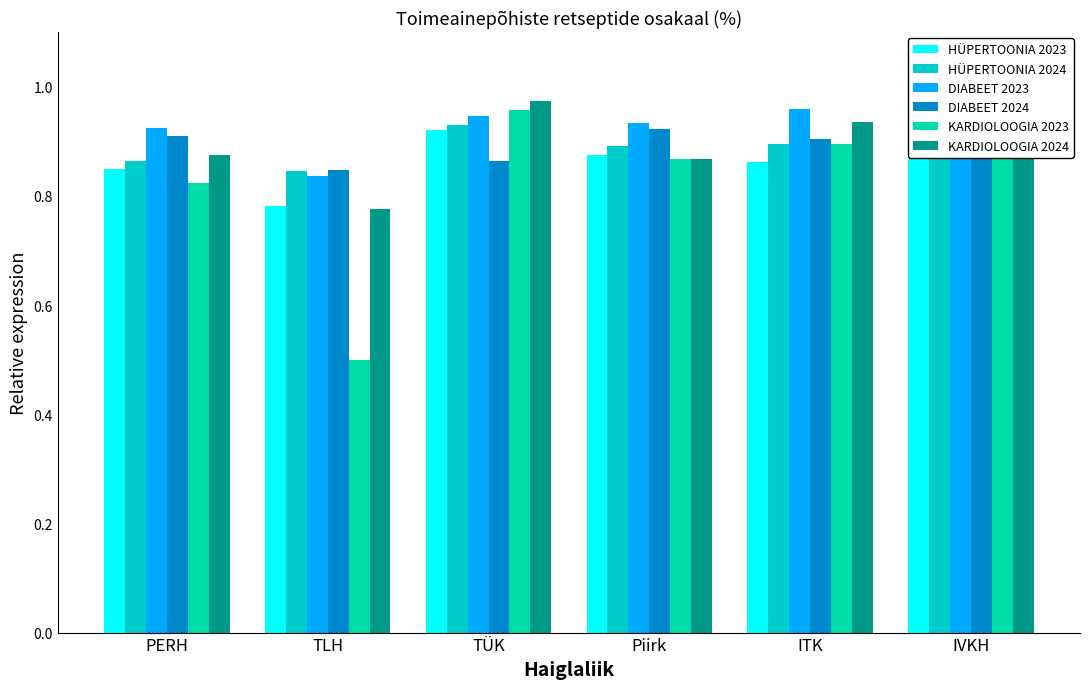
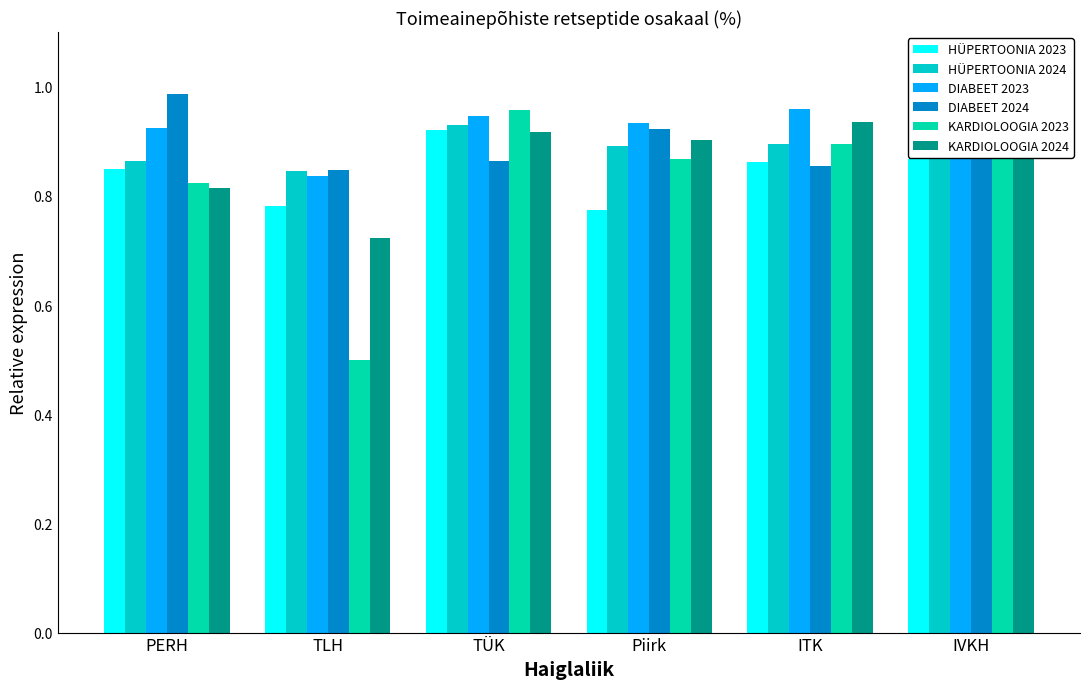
DIABEET 2024, PERH: 0.91 -> 0.99
KARDIOLOOGIA 2024, PERH: 0.88 -> 0.81
KARDIOLOOGIA 2024, TLH: 0.78 -> 0.72
KARDIOLOOGIA 2024, TÜK: 0.97 -> 0.92
HÜPERTOONIA 2023, Piirk: 0.88 -> 0.77
KARDIOLOOGIA 2024, Piirk: 0.87 -> 0.90
DIABEET 2024, ITK: 0.90 -> 0.85
